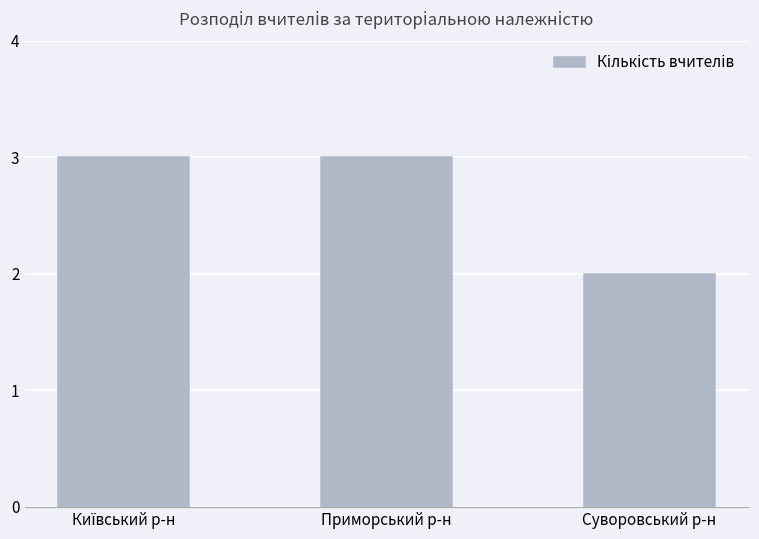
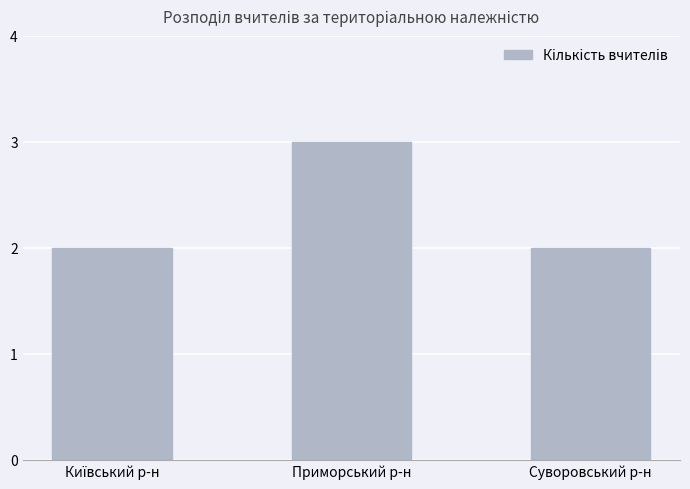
Київський р-н: 3 -> 2
